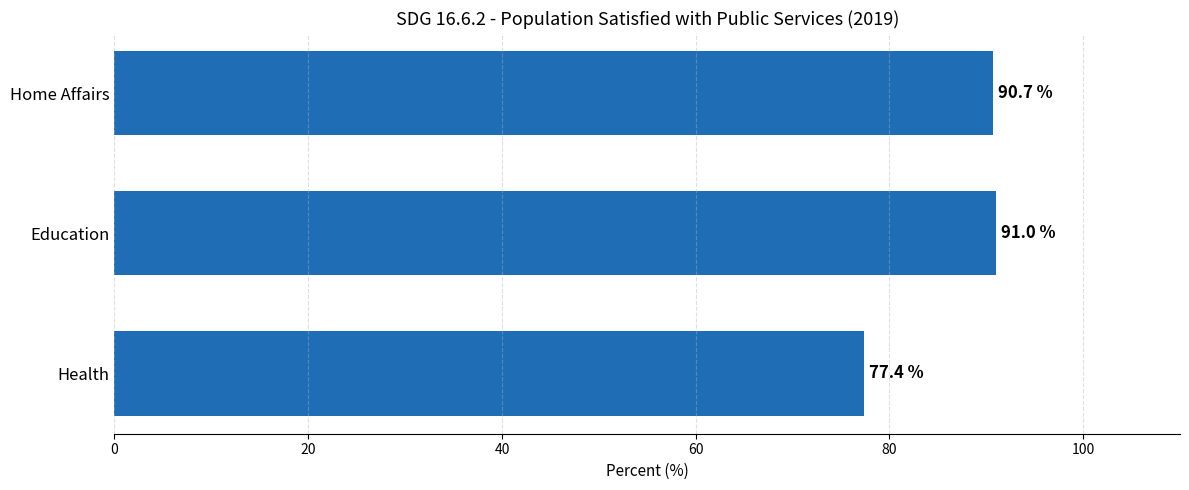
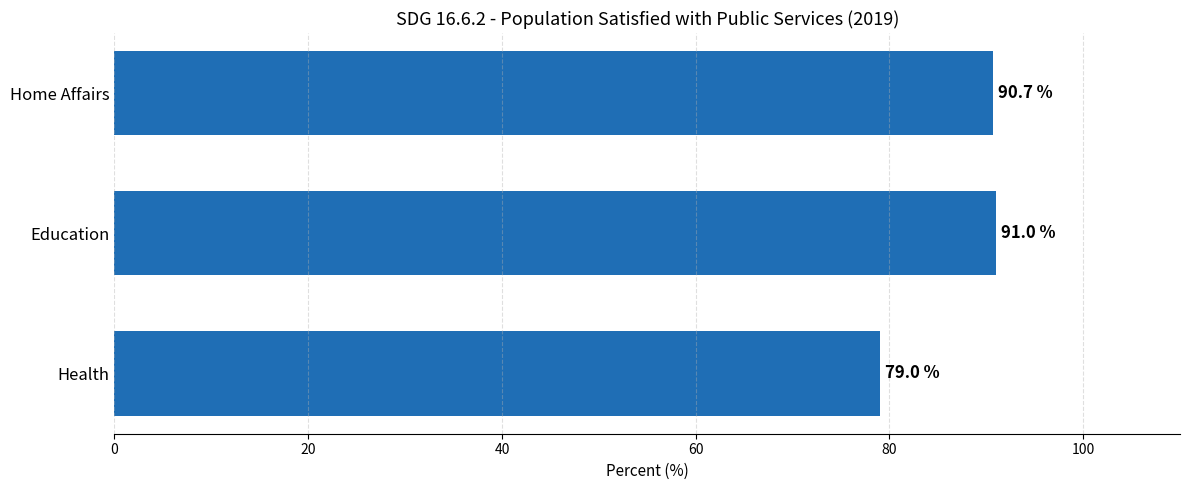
Health: 77.4 % -> 79.0 %
